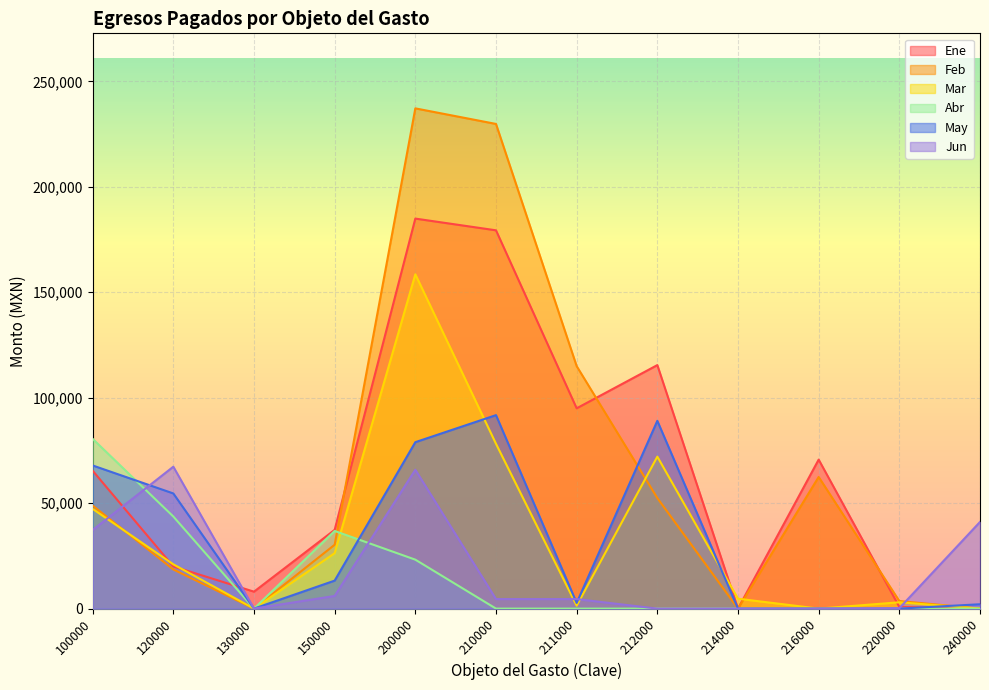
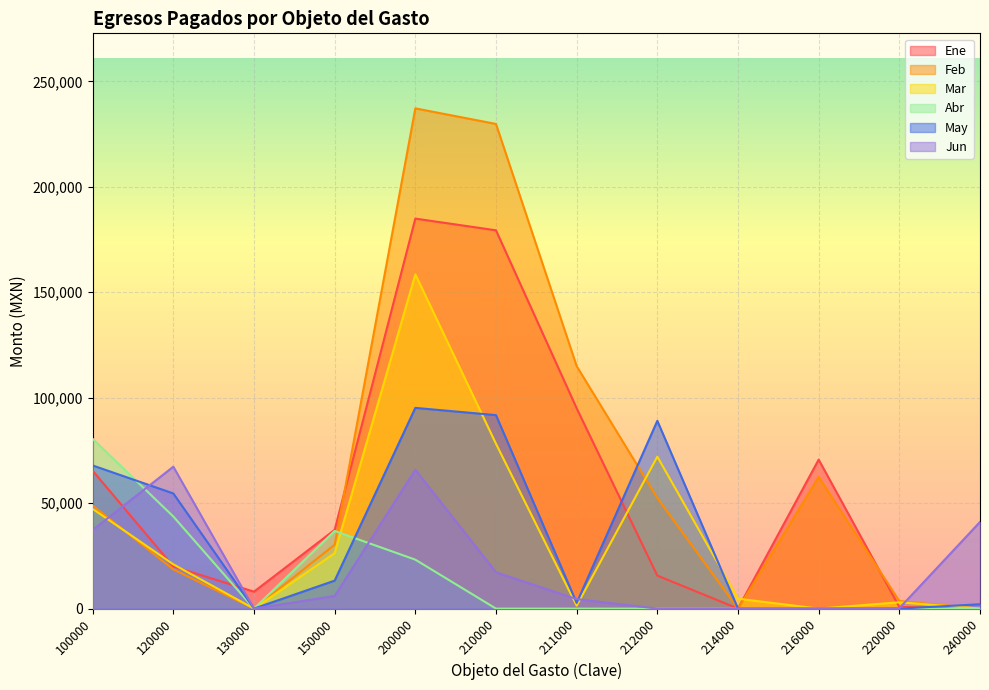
May, 200000: 79,000 -> 95,000
Jun, 210000: 5,000 -> 17,000
Ene, 212000: 115,000 -> 16,000
